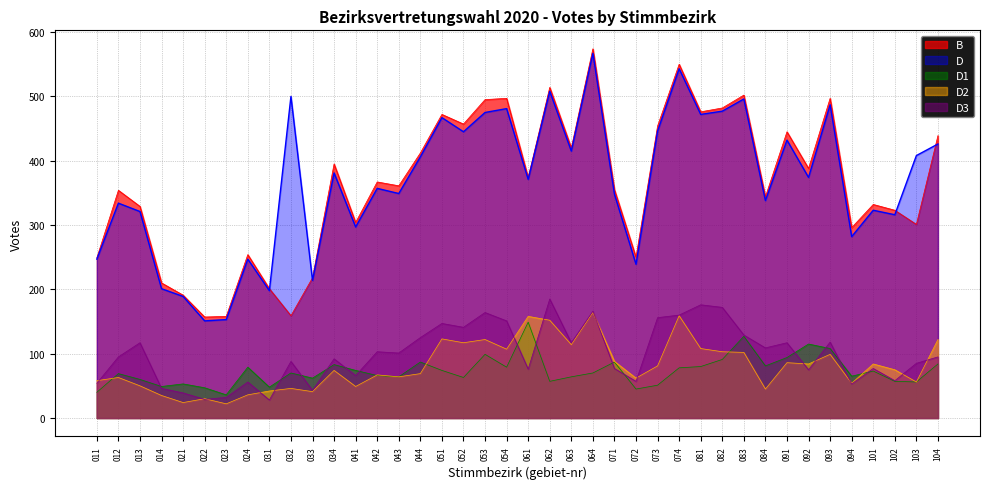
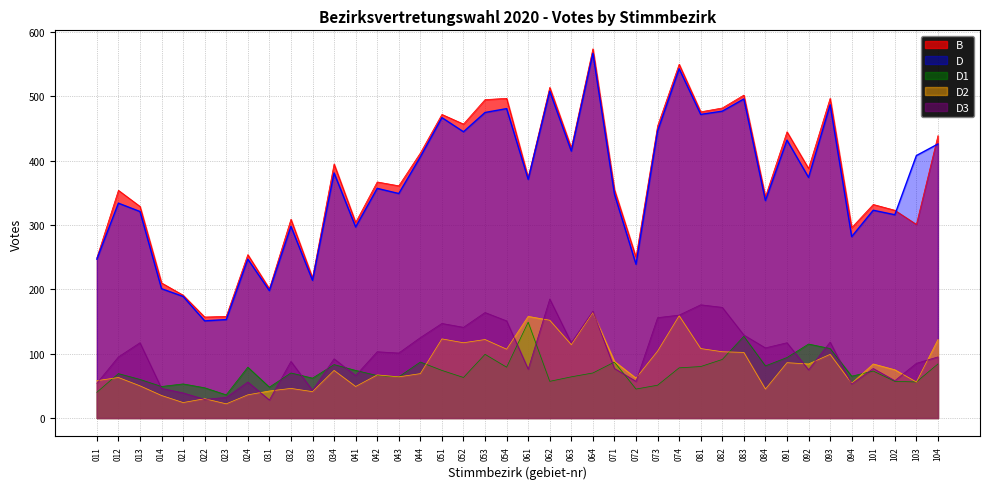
B, 032: 160 -> 310
D, 032: 500 -> 300
D2, 073: 80 -> 100
